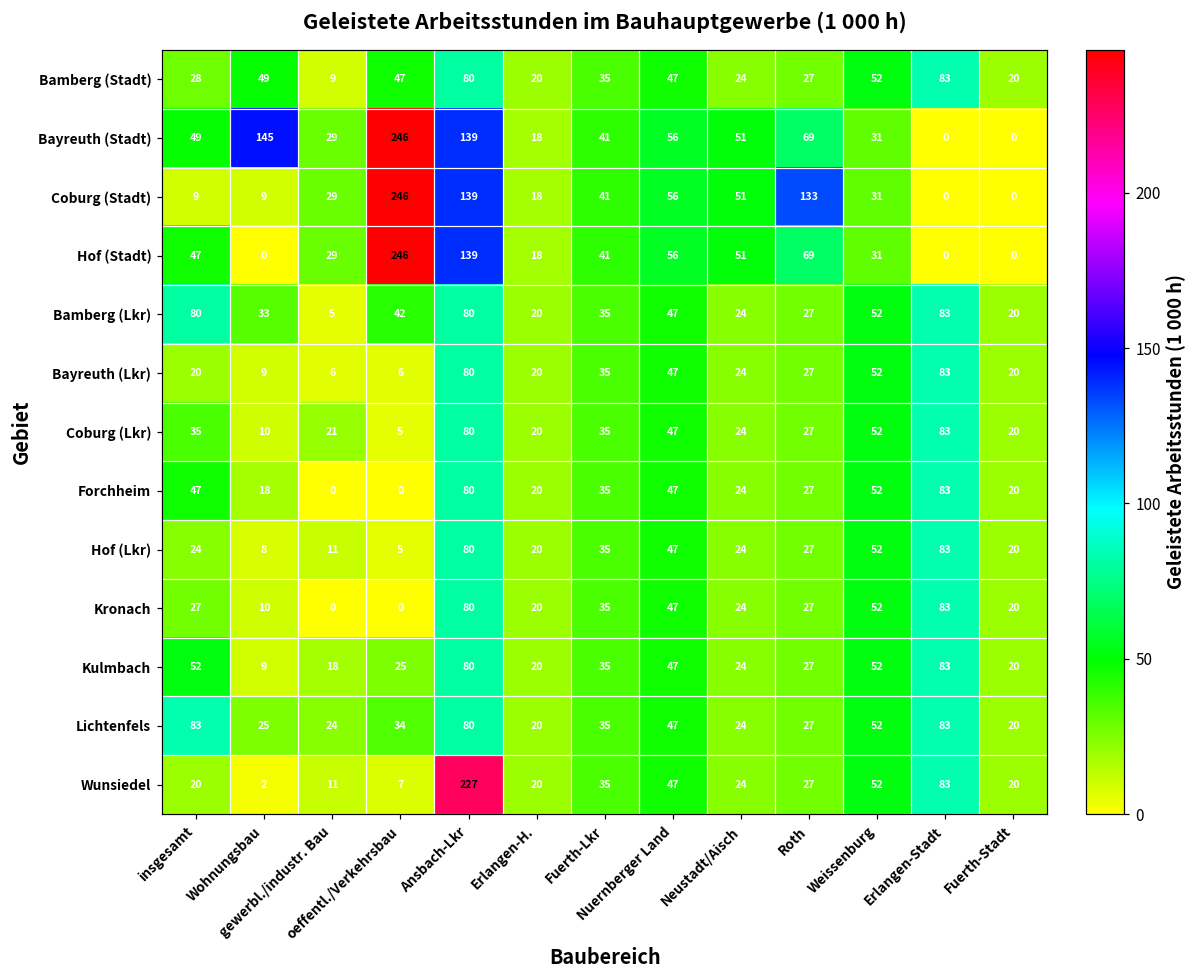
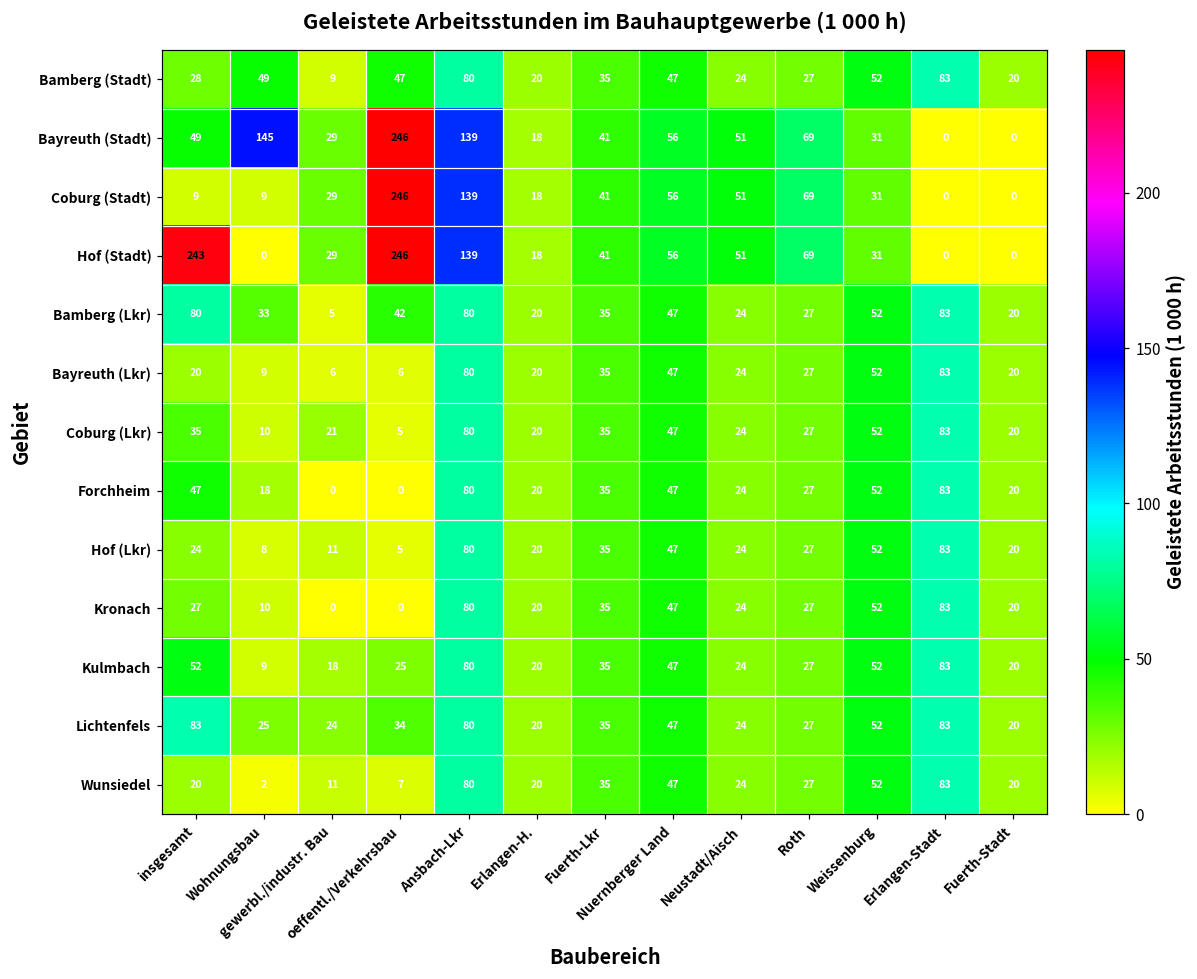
Coburg (Stadt), Roth: 133 -> 69
Hof (Stadt), insgesamt: 47 -> 243
Wunsiedel, Ansbach-Lkr: 227 -> 80
